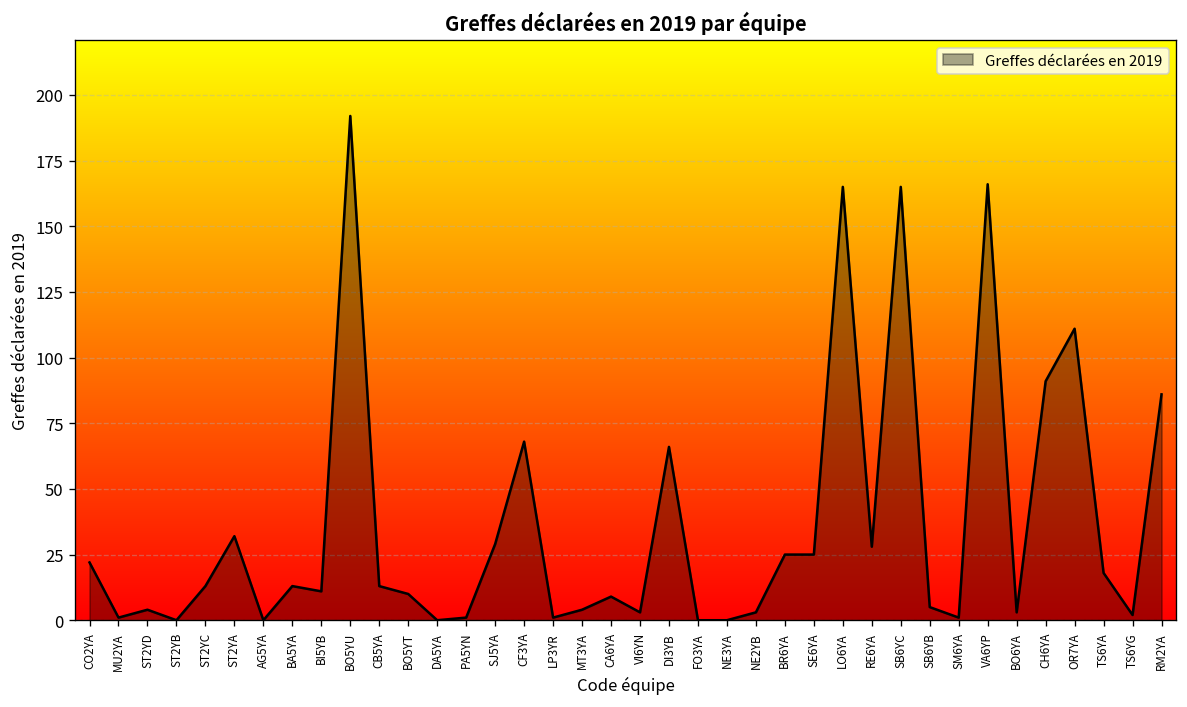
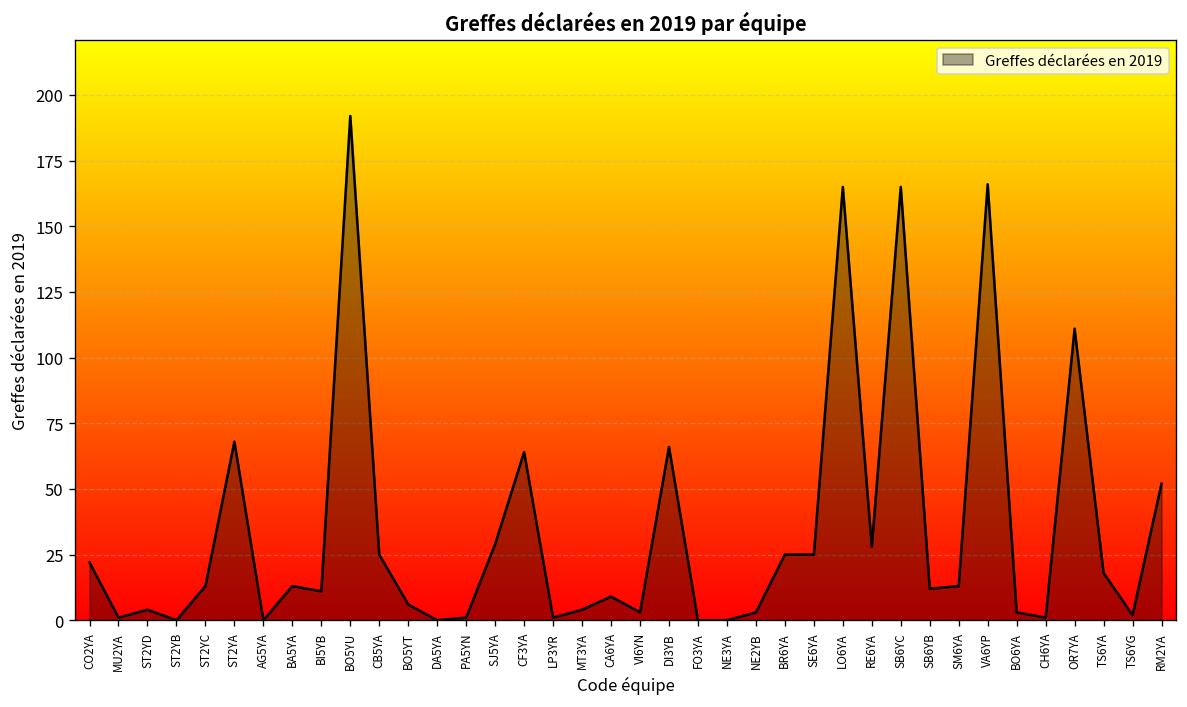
ST2YA: 32 -> 68
CB5YA: 13 -> 25
BO5YT: 10 -> 6
CF3YA: 68 -> 64
SB6YB: 5 -> 12
SM6YA: 1 -> 13
CH6YA: 91 -> 1
RM2YA: 86 -> 52
